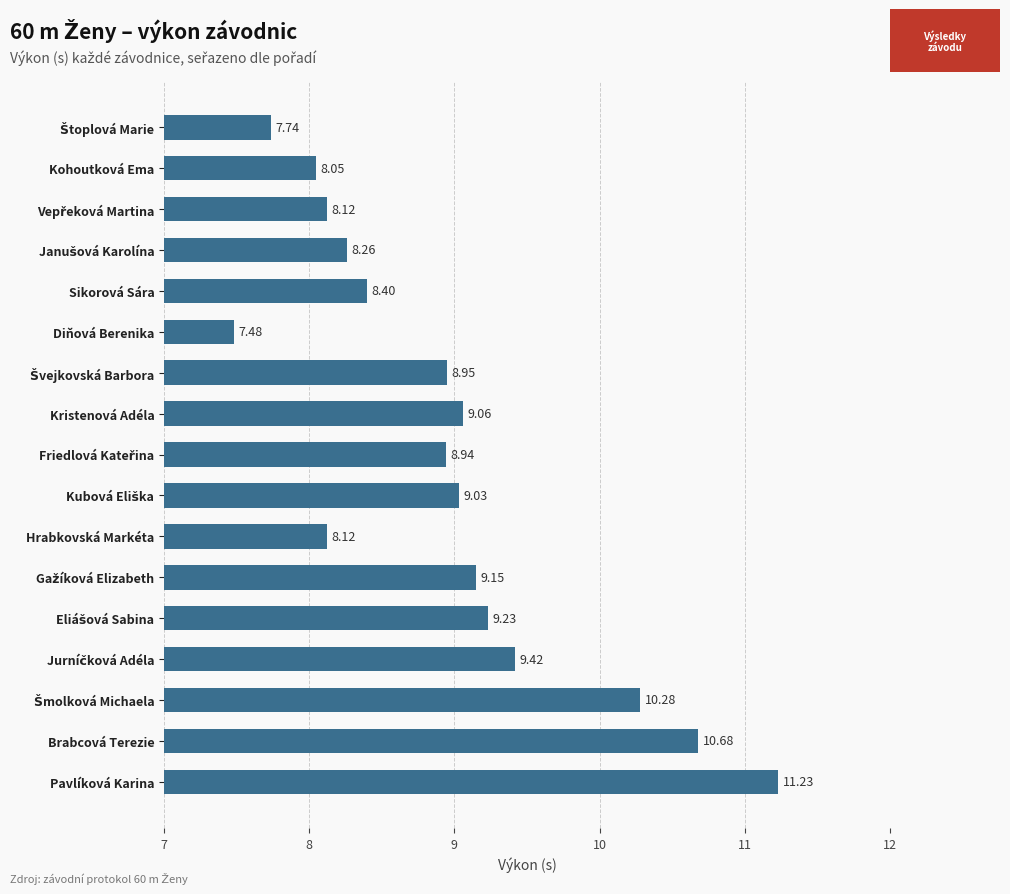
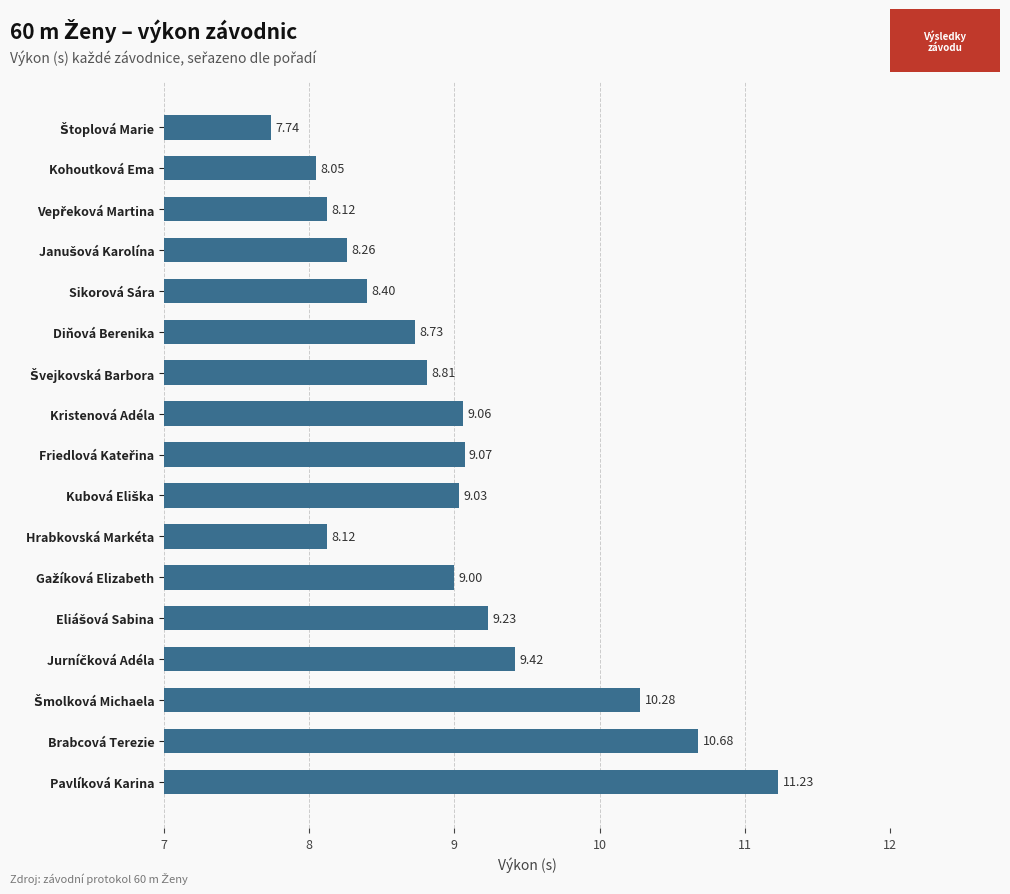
Diňová Berenika: 7.48 -> 8.73
Švejkovská Barbora: 8.95 -> 8.81
Friedlová Kateřina: 8.94 -> 9.07
Gažíková Elizabeth: 9.15 -> 9.00
